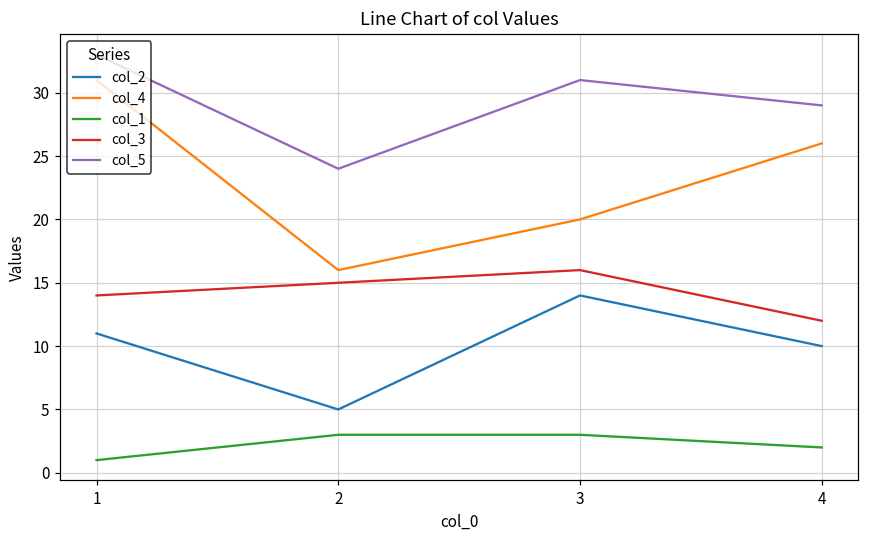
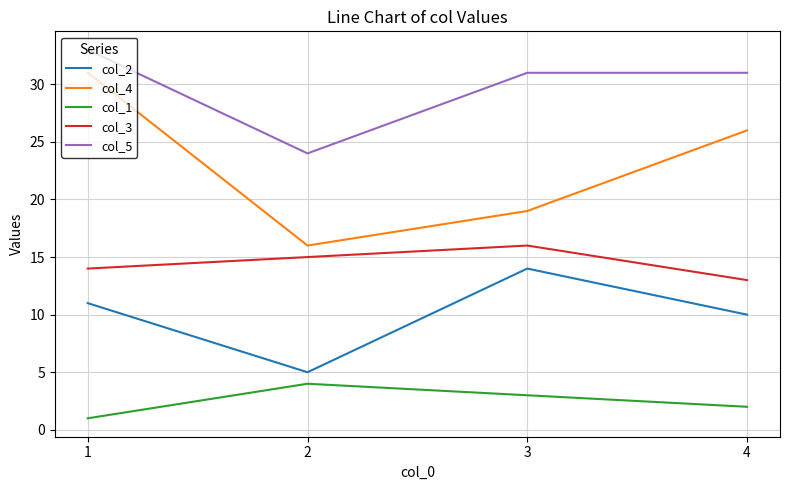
col_1, 2: 3 -> 4
col_4, 3: 20 -> 19
col_3, 4: 12 -> 13
col_5, 4: 29 -> 31
